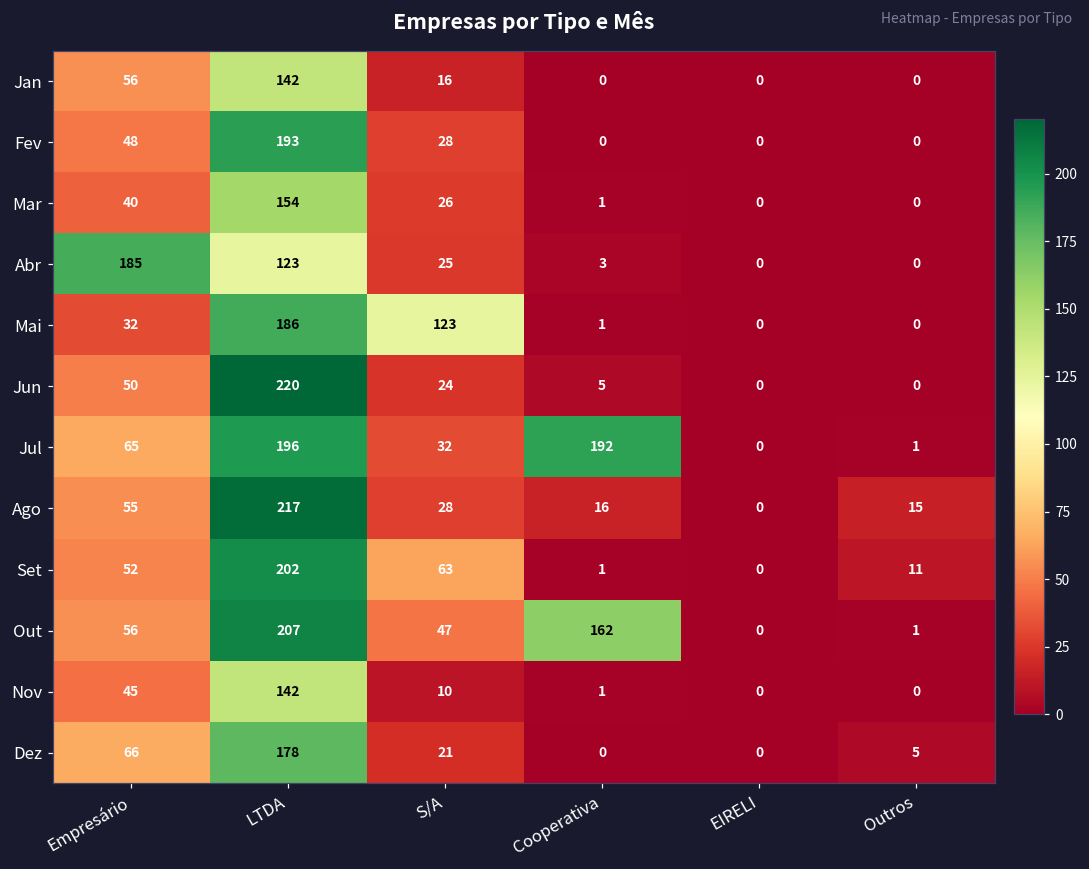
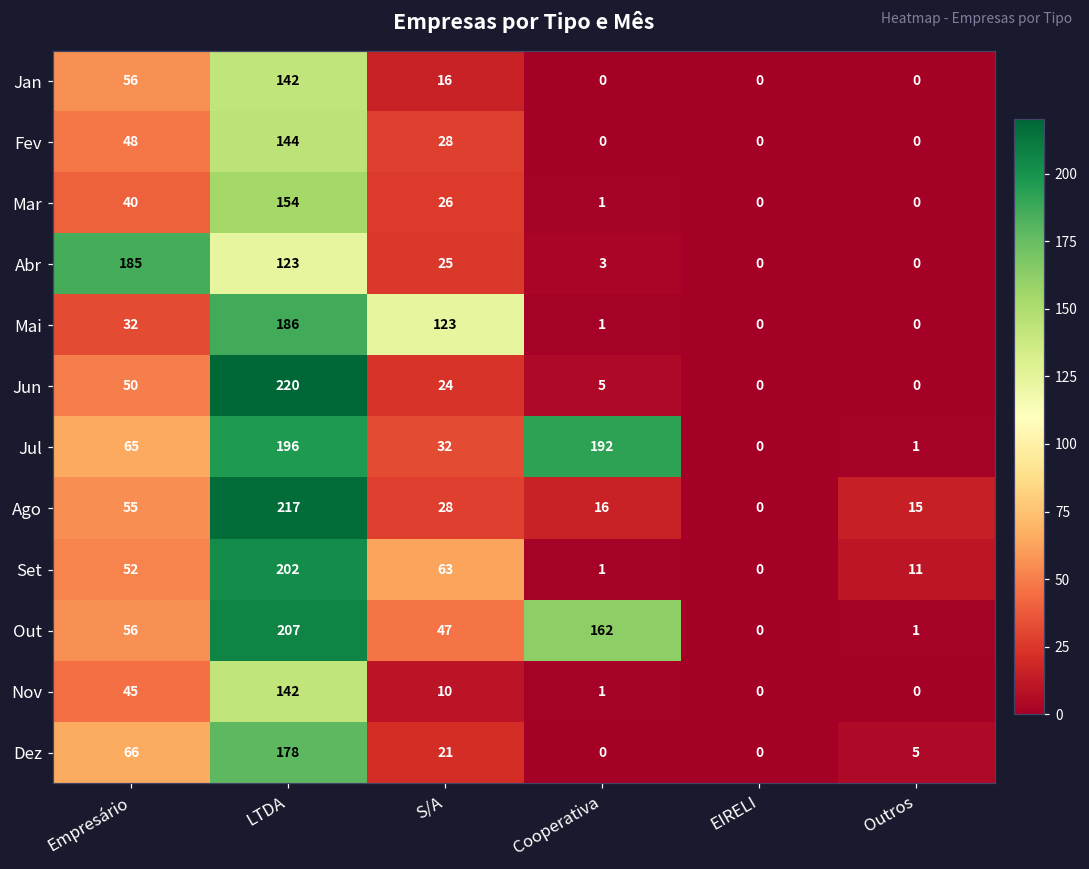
Fev, LTDA: 193 -> 144
